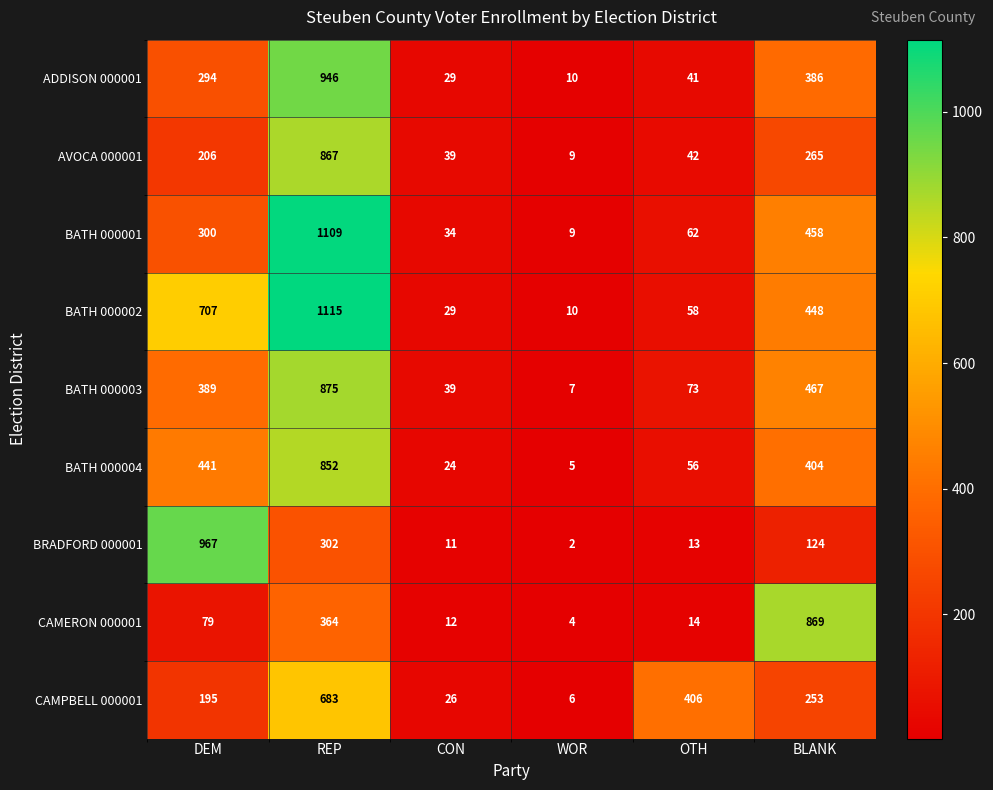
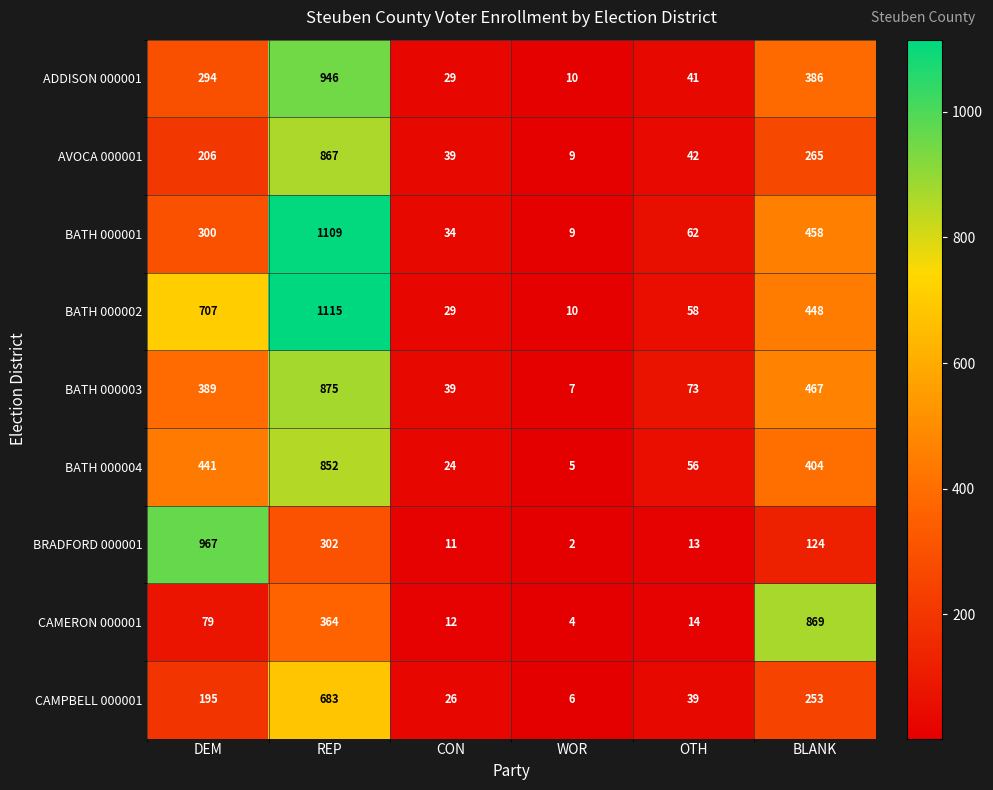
CAMPBELL 000001, OTH: 406 -> 39
